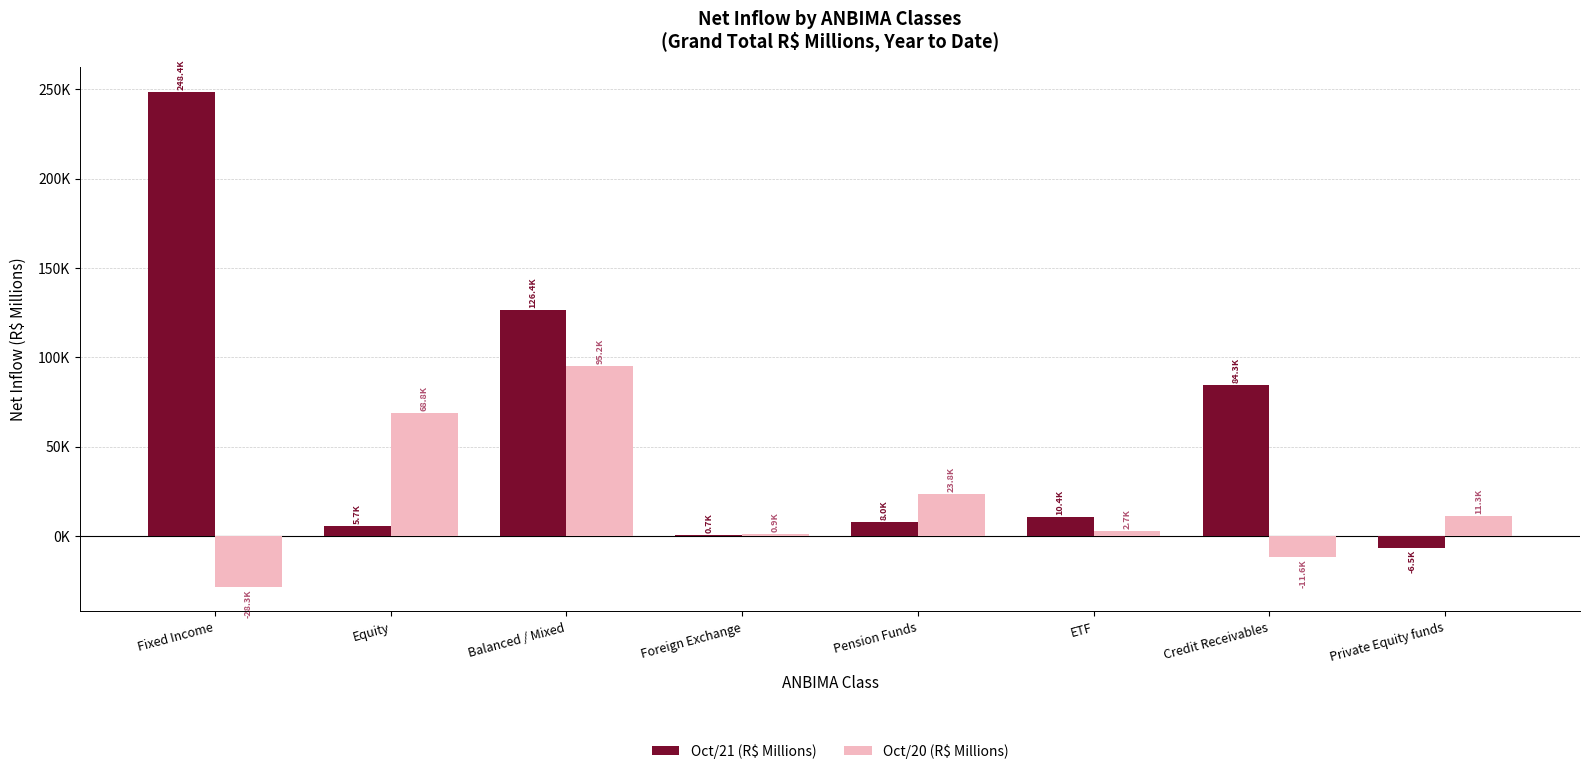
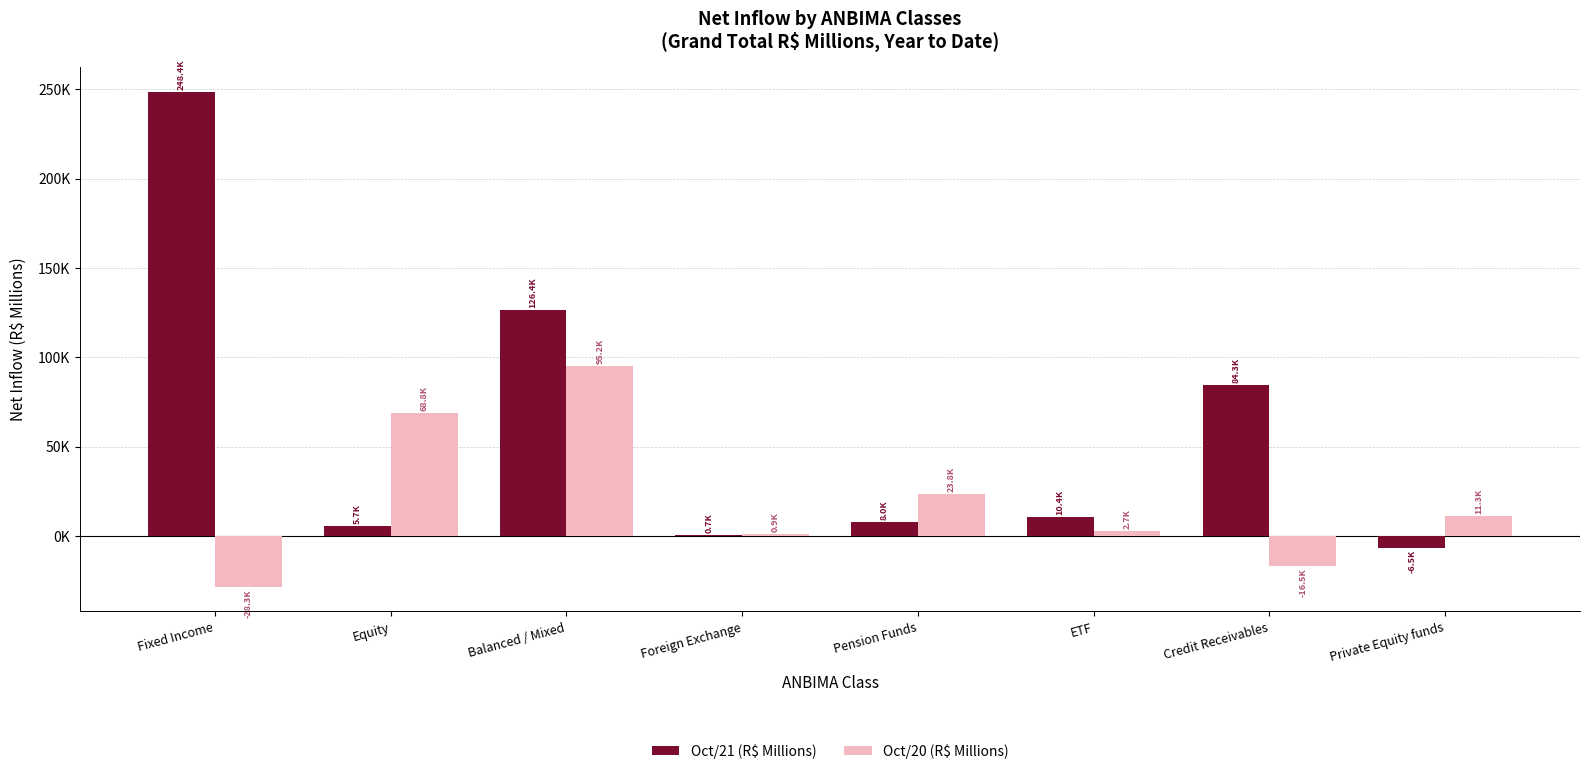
Oct/20 (R$ Millions), Credit Receivables: -11.6K -> -16.5K
